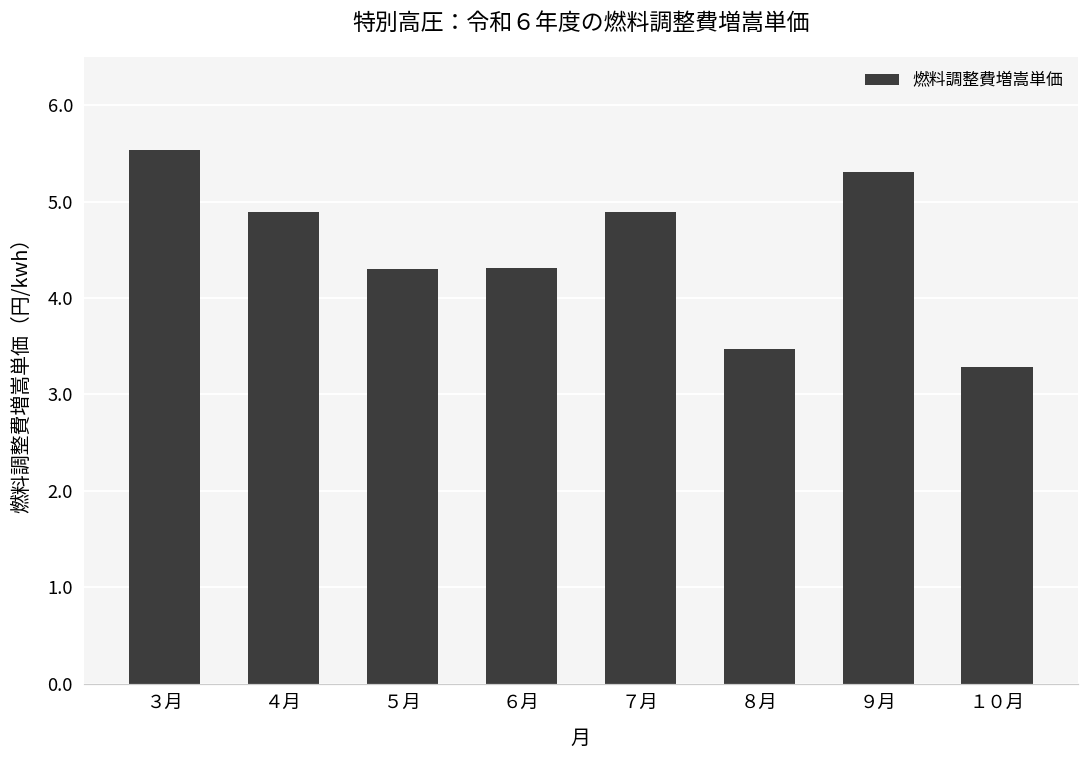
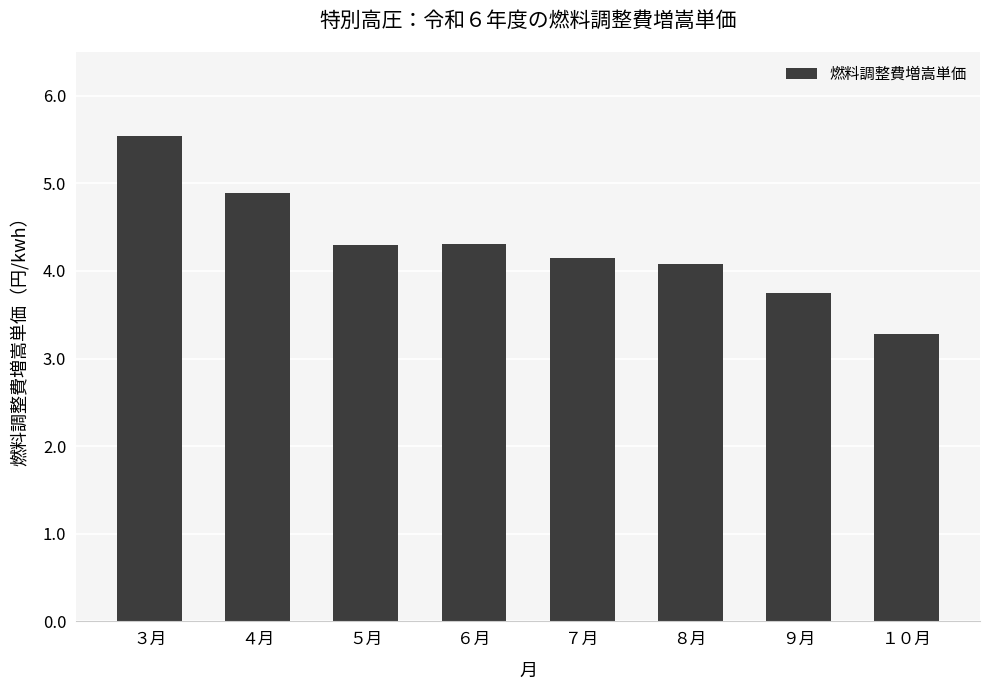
７月: 4.9 -> 4.2
８月: 3.5 -> 4.1
９月: 5.3 -> 3.8
